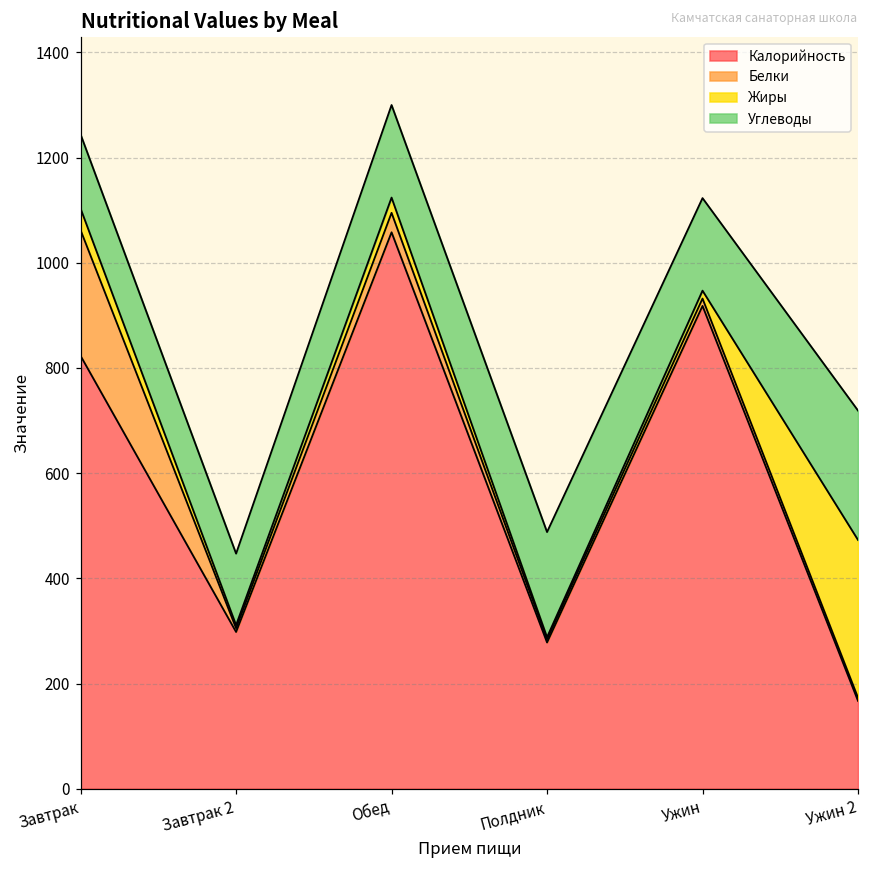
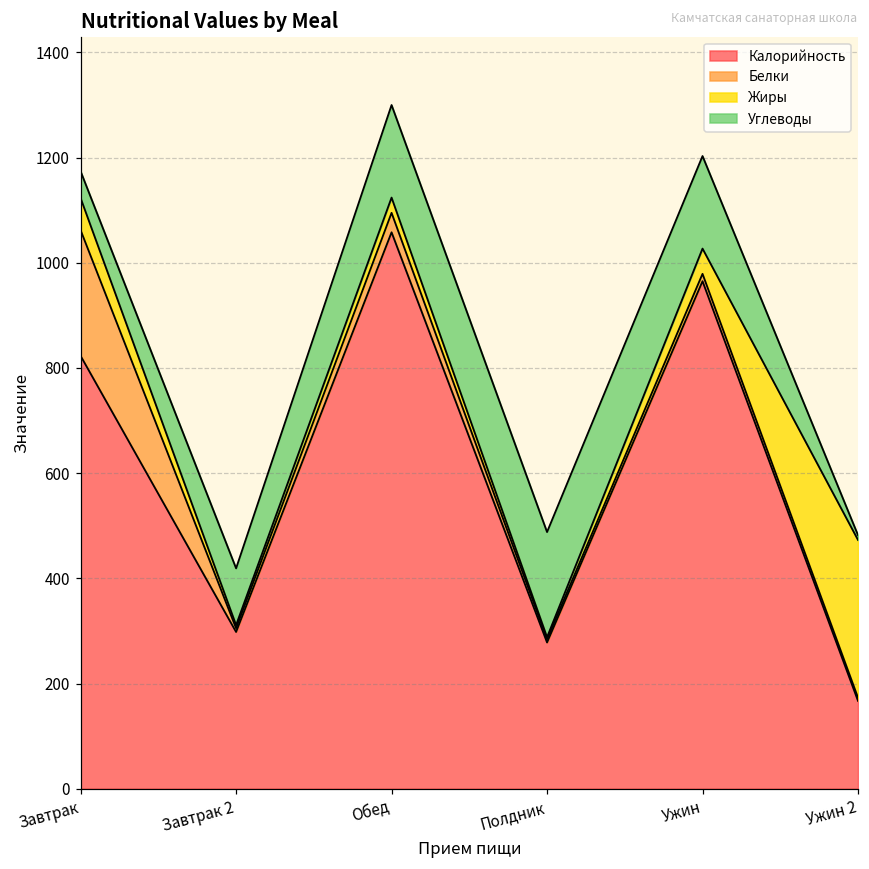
Жиры, Завтрак: 40 -> 60
Углеводы, Завтрак: 140 -> 50
Углеводы, Завтрак 2: 140 -> 110
Калорийность, Ужин: 920 -> 970
Жиры, Ужин: 20 -> 50
Углеводы, Ужин 2: 250 -> 10
